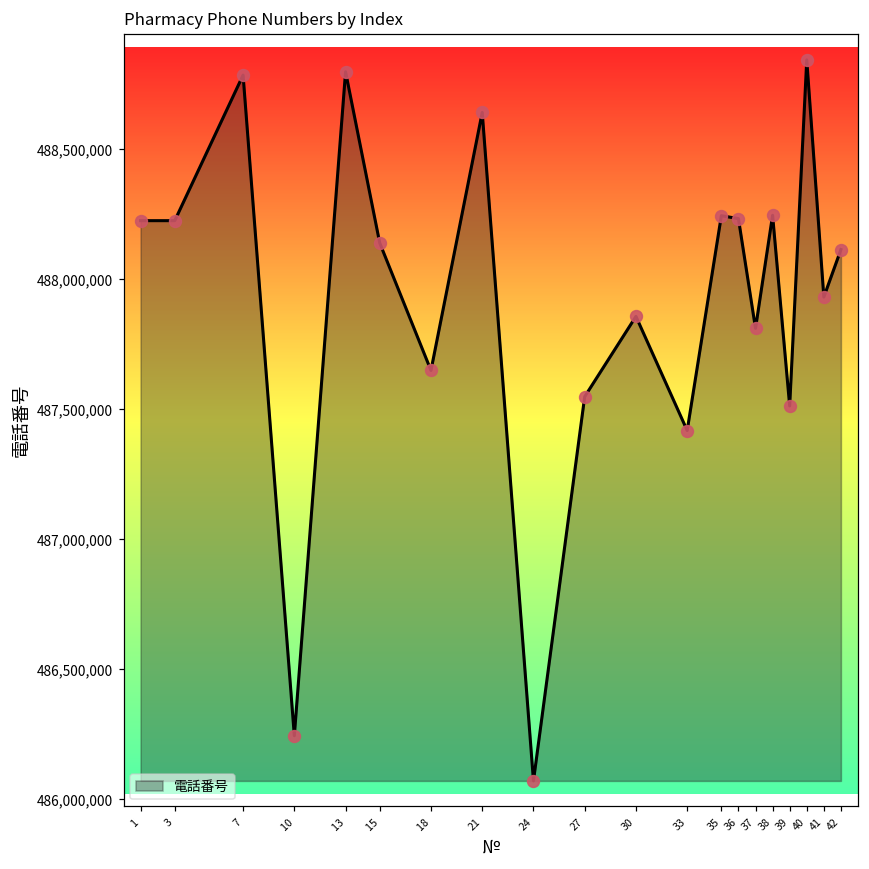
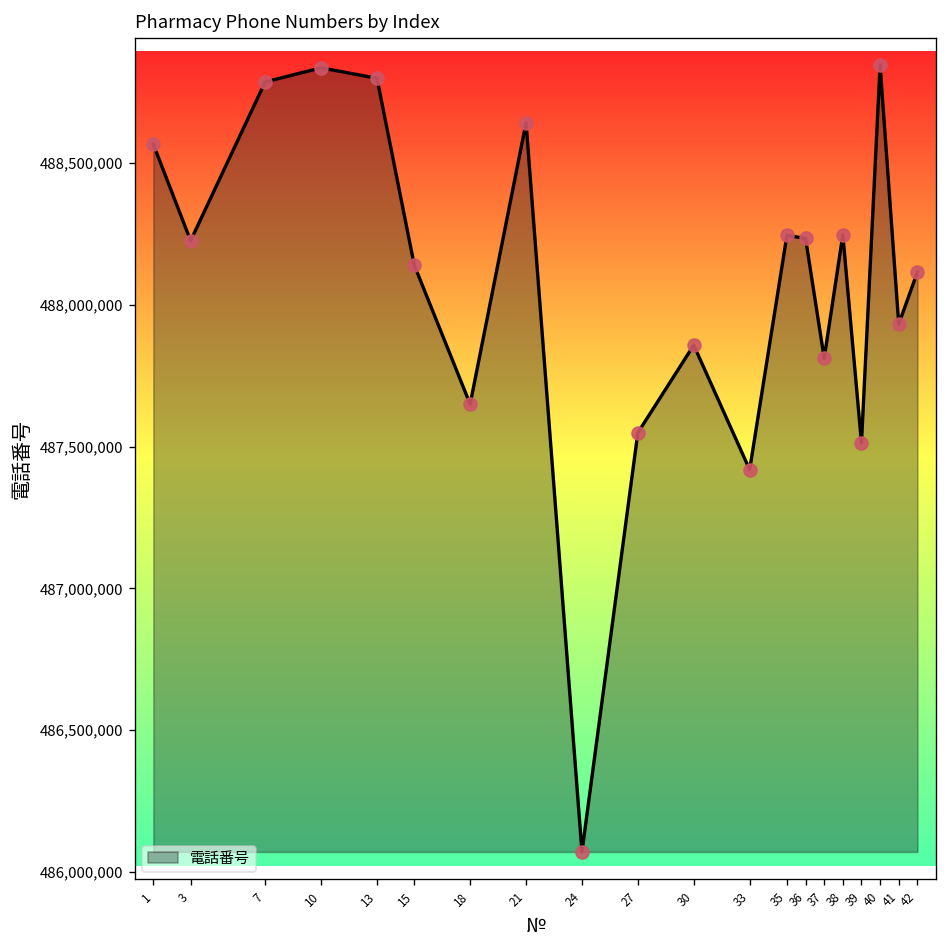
1: 488,230,000 -> 488,570,000
10: 486,240,000 -> 488,840,000
